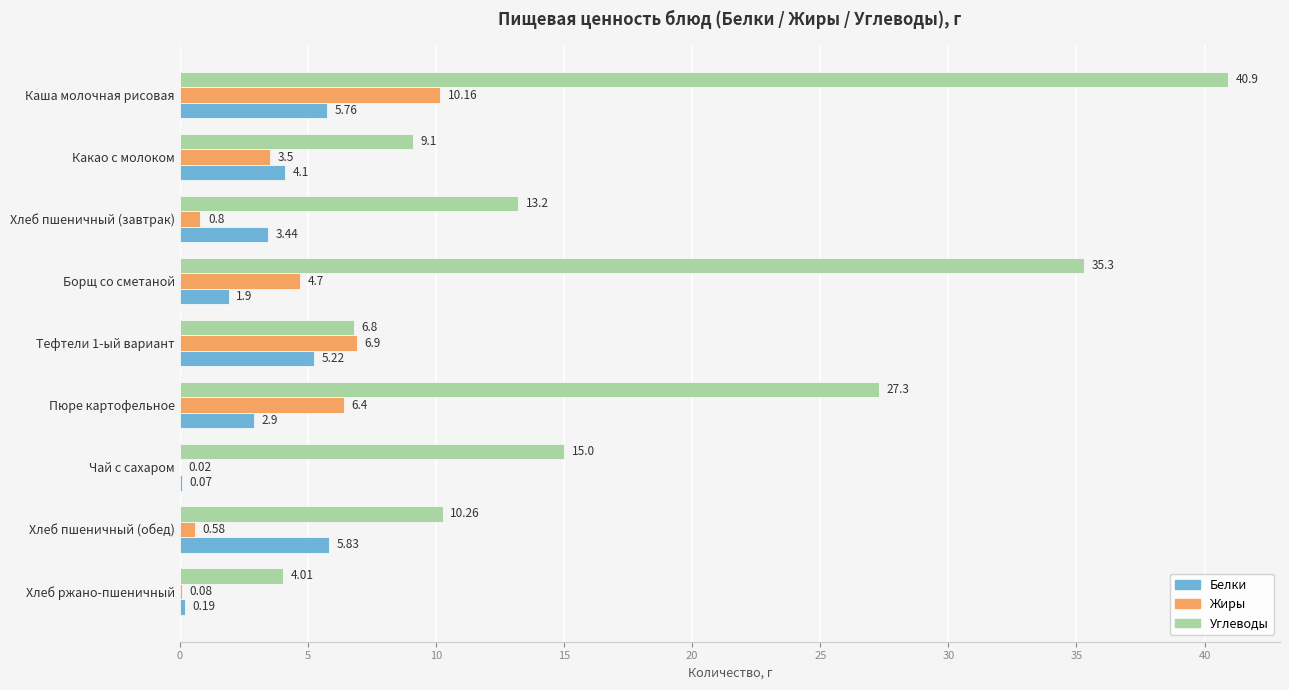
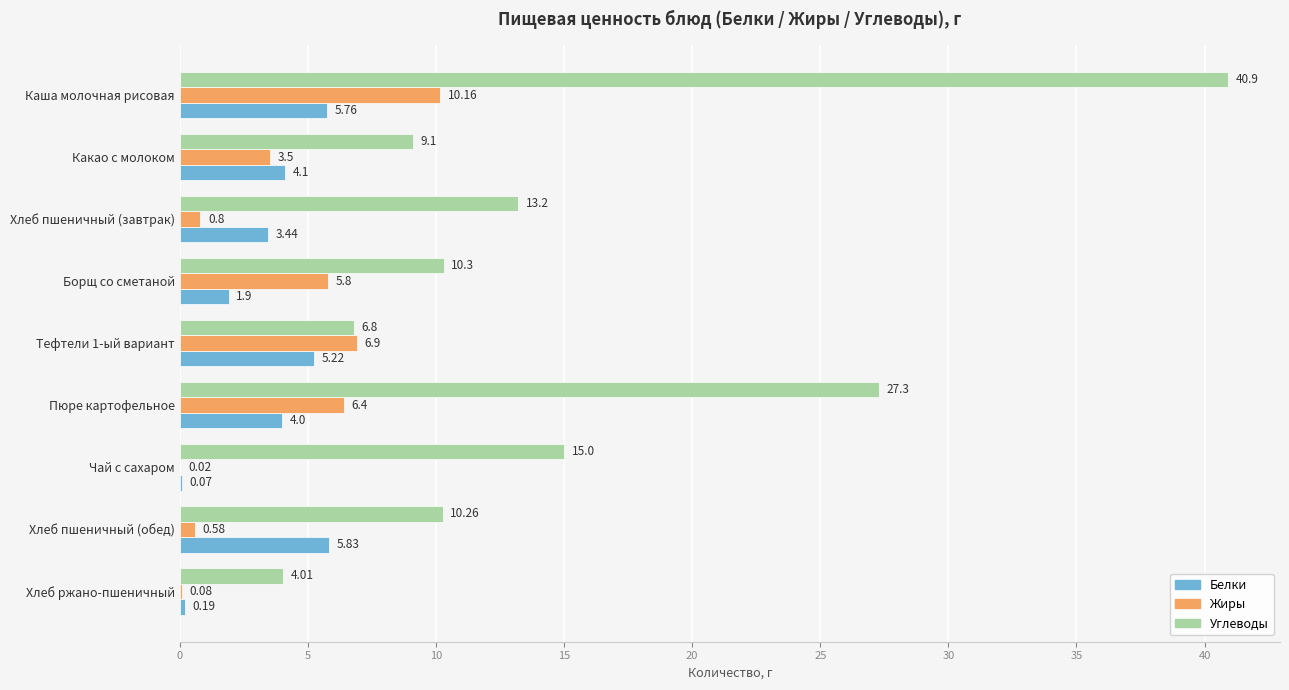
Углеводы, Борщ со сметаной: 35.3 -> 10.3
Жиры, Борщ со сметаной: 4.7 -> 5.8
Белки, Пюре картофельное: 2.9 -> 4.0
